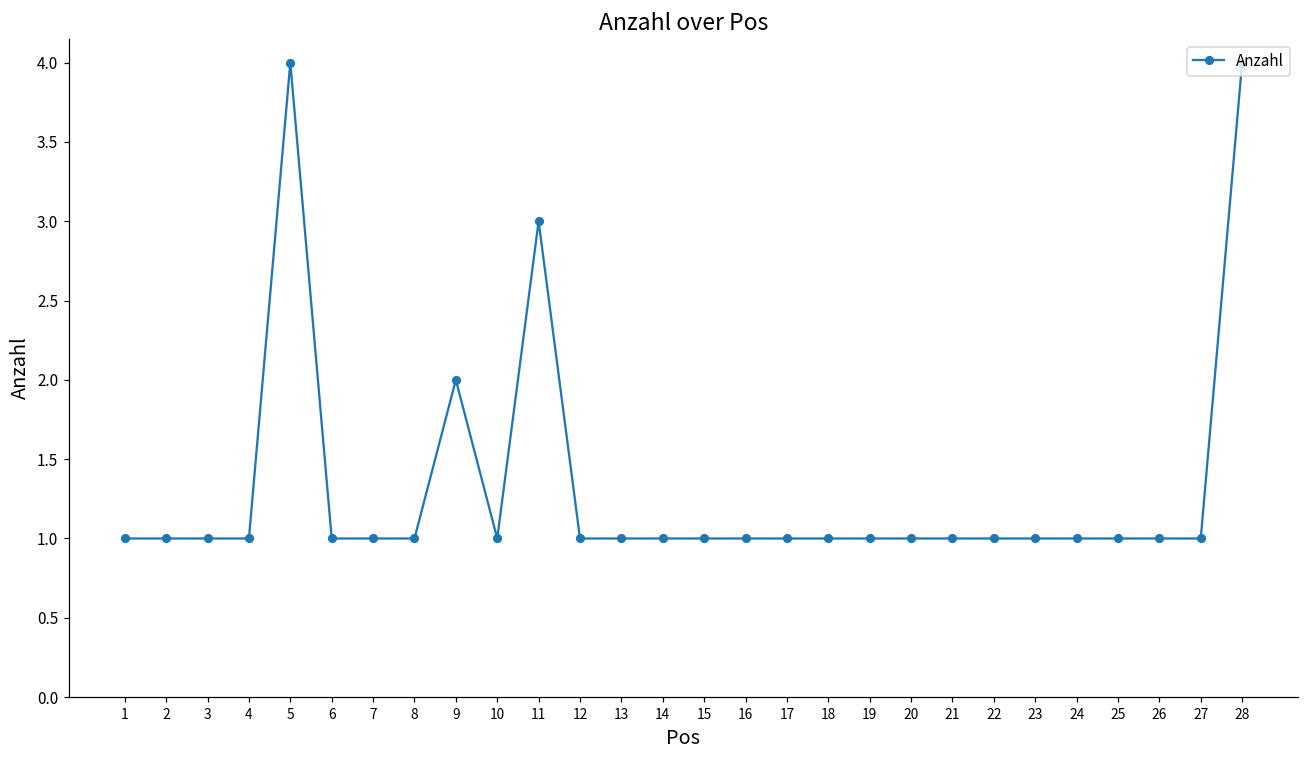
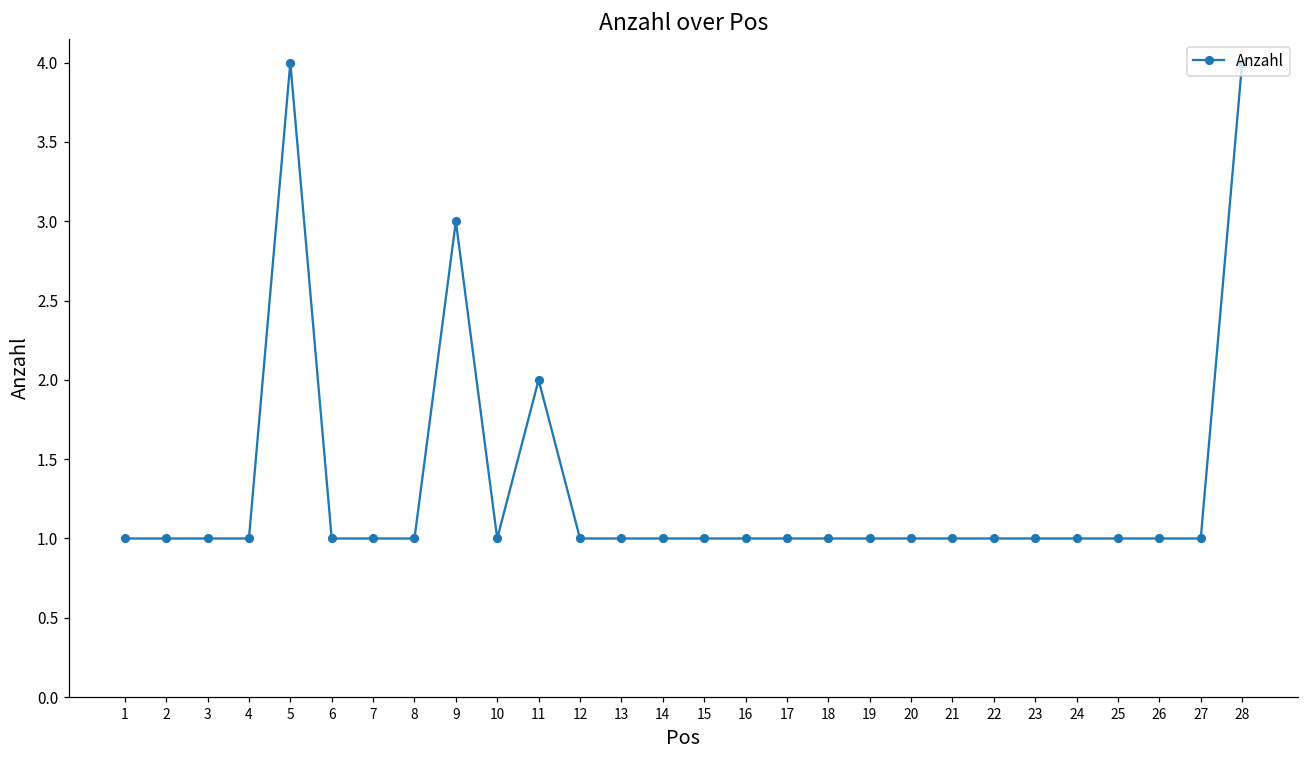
9: 2 -> 3
11: 3 -> 2
